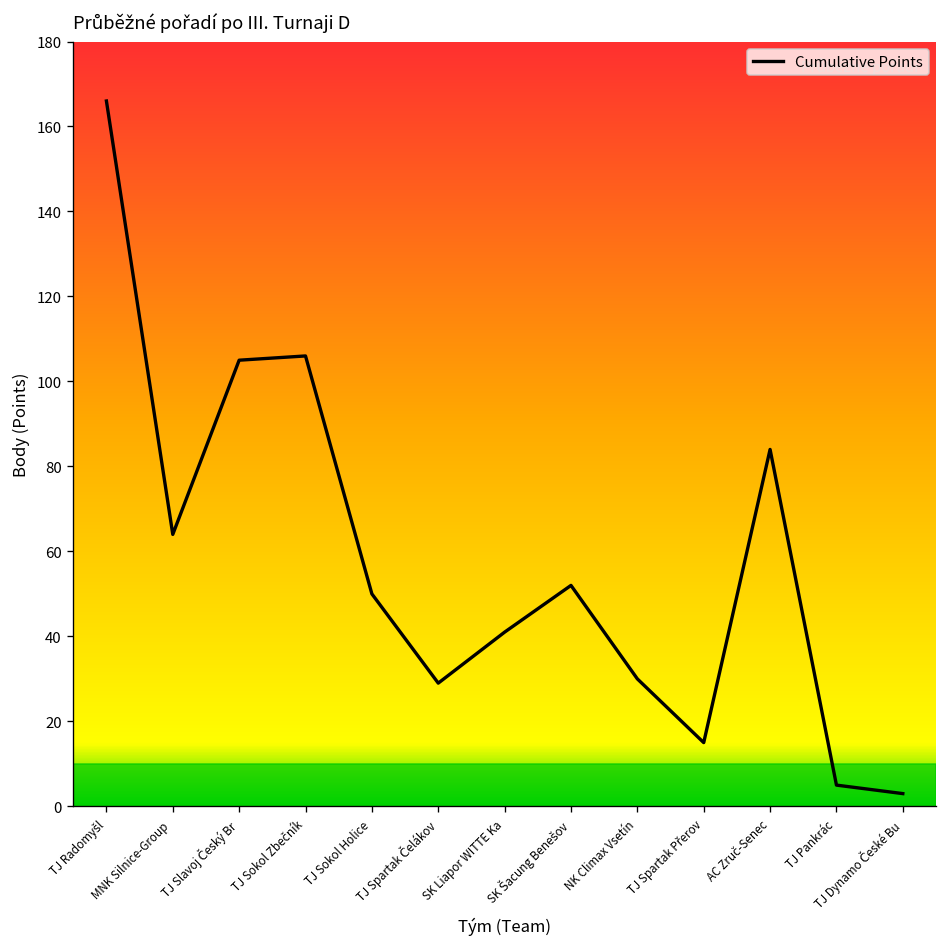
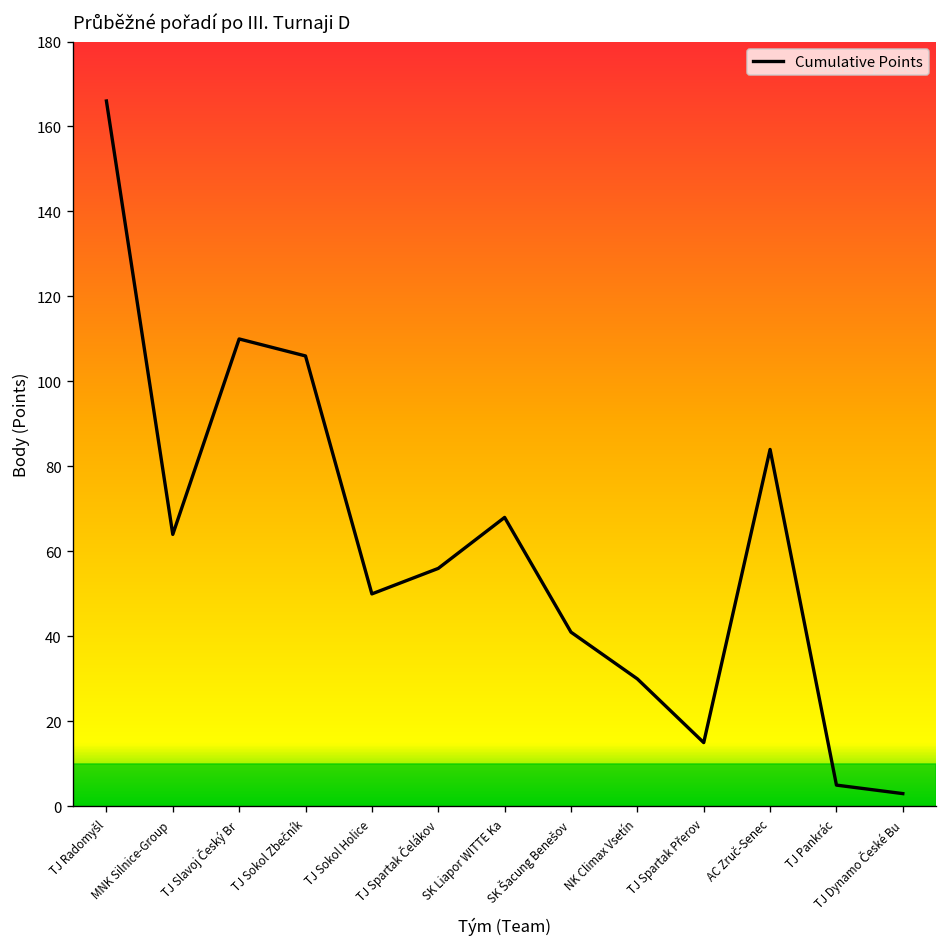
TJ Slavoj Český Br: 105 -> 110
TJ Spartak Čelákov: 29 -> 56
SK Liapor WITTE Ka: 41 -> 68
SK Šacung Benešov: 52 -> 41
